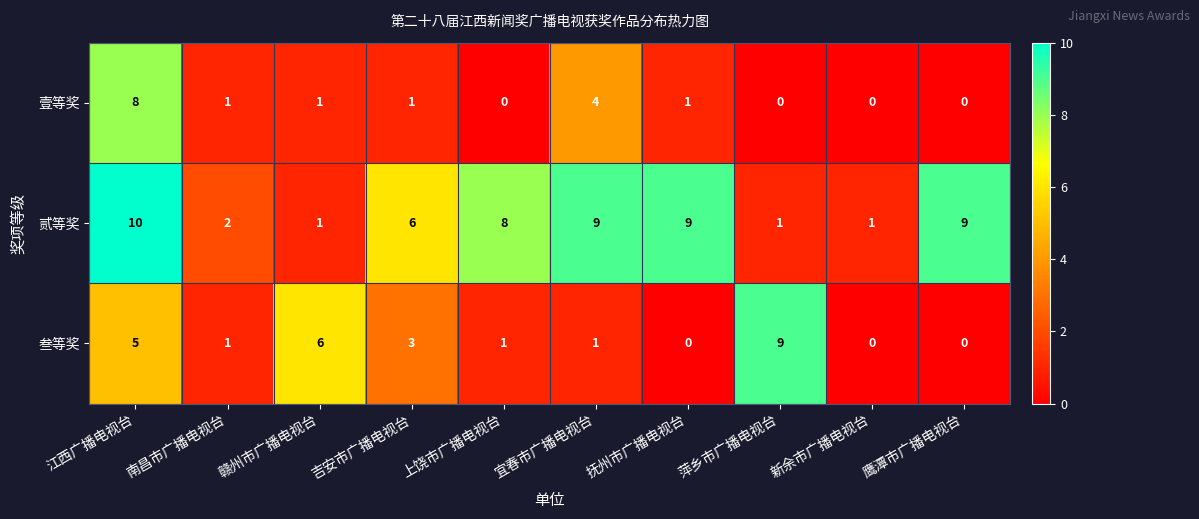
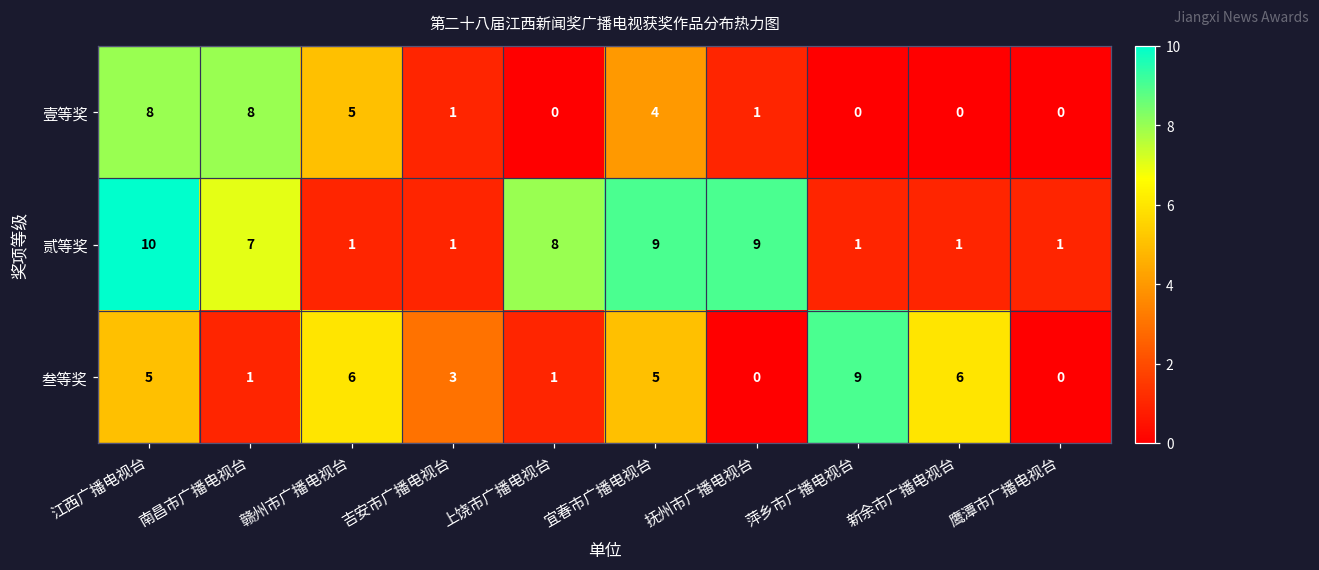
壹等奖, 南昌市广播电视台: 1 -> 8
壹等奖, 赣州市广播电视台: 1 -> 5
贰等奖, 南昌市广播电视台: 2 -> 7
贰等奖, 吉安市广播电视台: 6 -> 1
贰等奖, 鹰潭市广播电视台: 9 -> 1
叁等奖, 宜春市广播电视台: 1 -> 5
叁等奖, 新余市广播电视台: 0 -> 6
